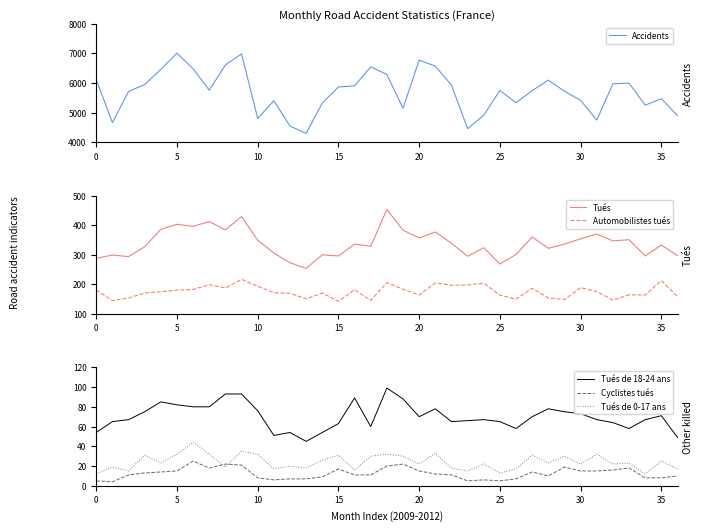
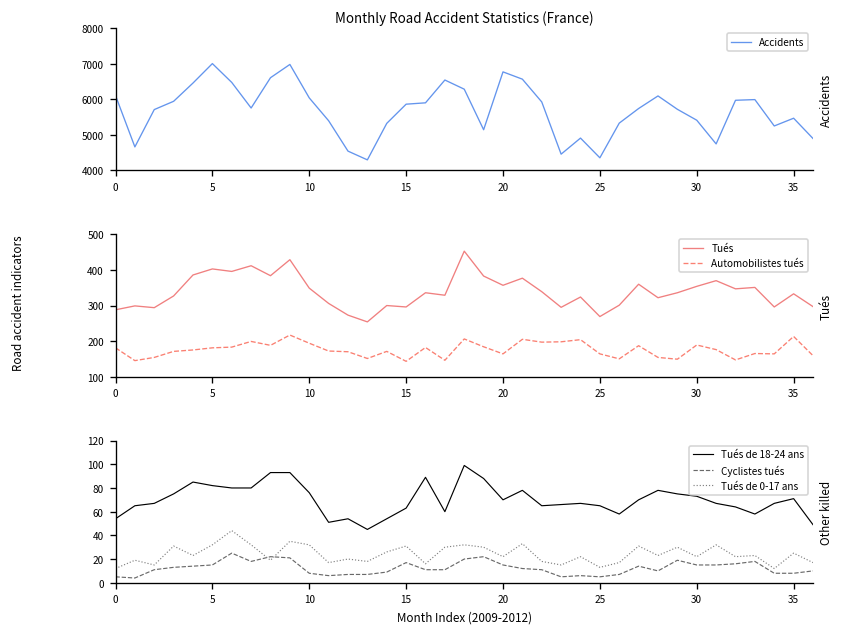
Monthly Road Accident Statistics (France), 10: 4800 -> 6000
Monthly Road Accident Statistics (France), 25: 5700 -> 4400
